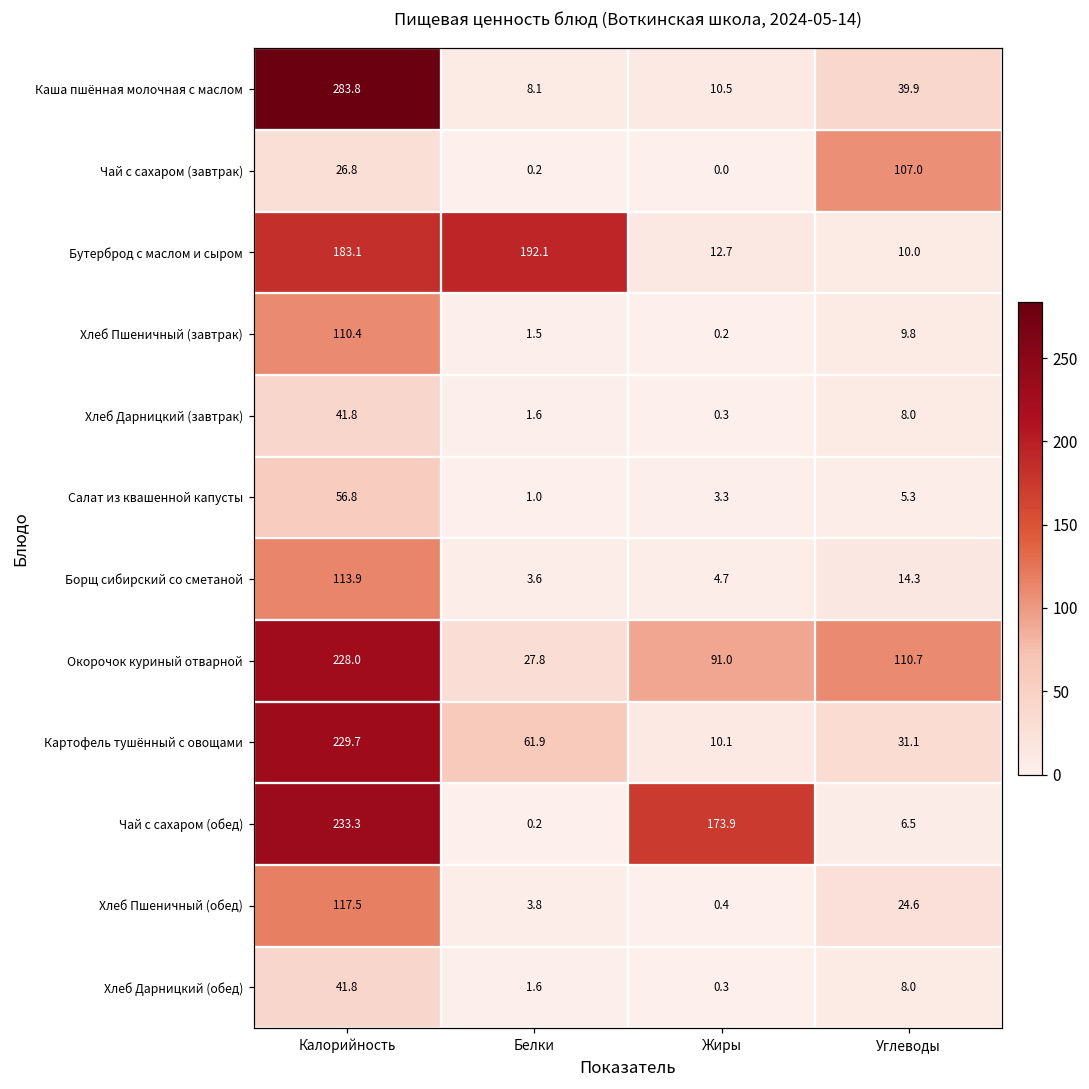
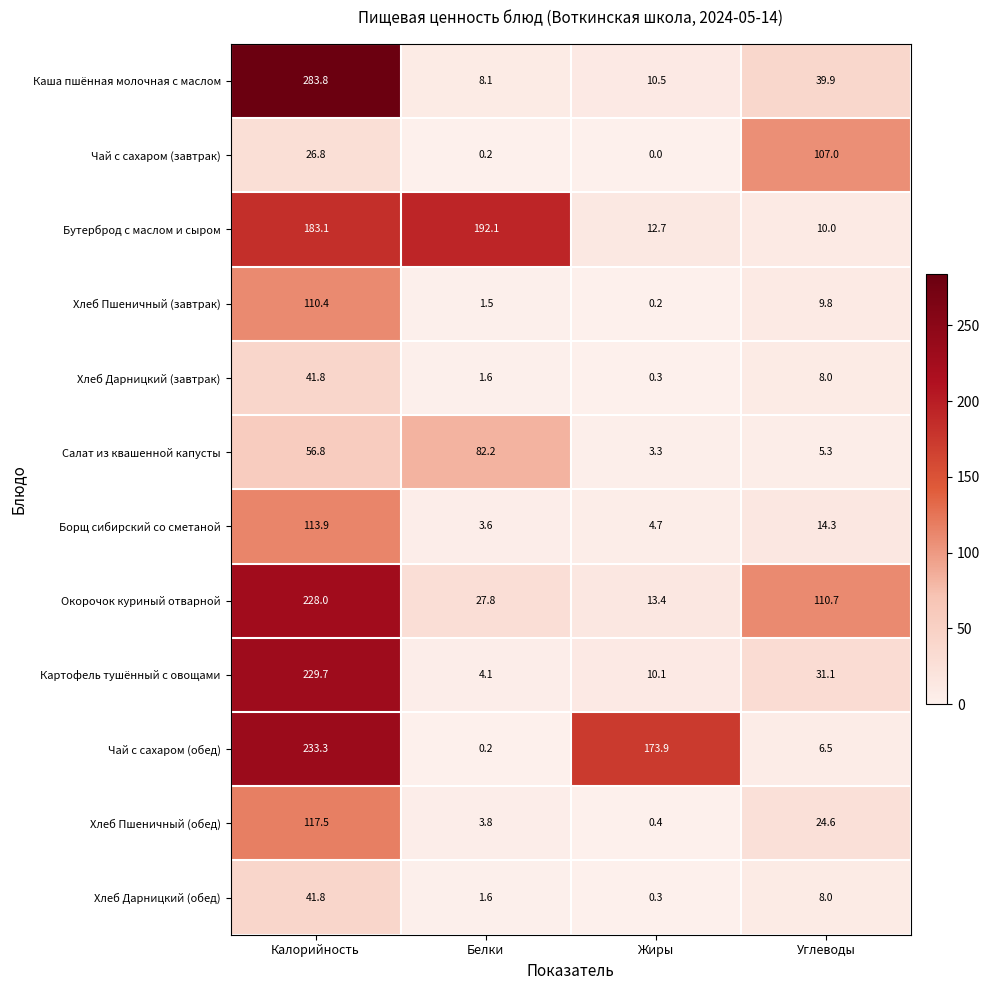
Салат из квашенной капусты, Белки: 1.0 -> 82.2
Окорочок куриный отварной, Жиры: 91.0 -> 13.4
Картофель тушённый с овощами, Белки: 61.9 -> 4.1
